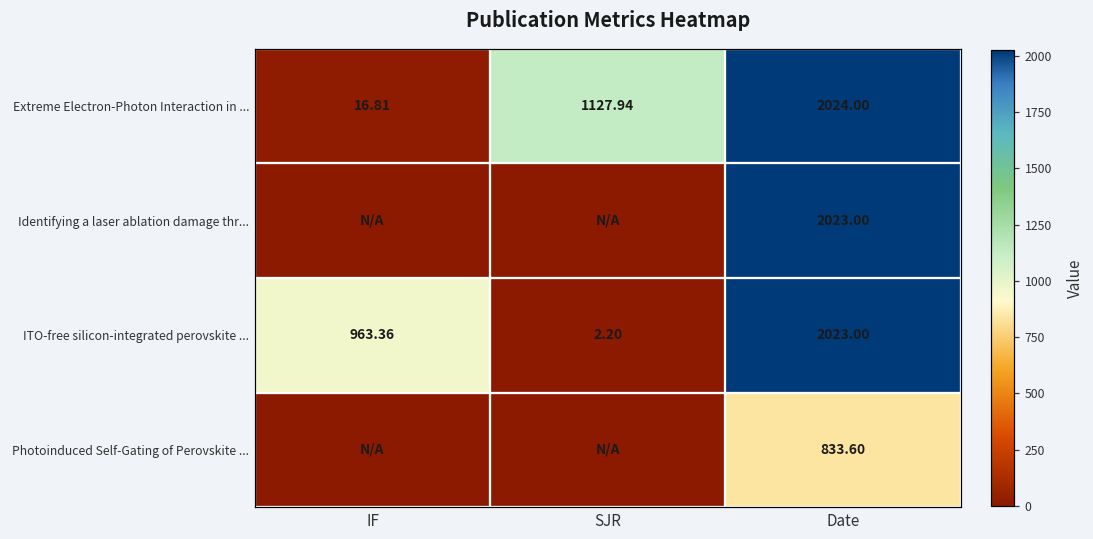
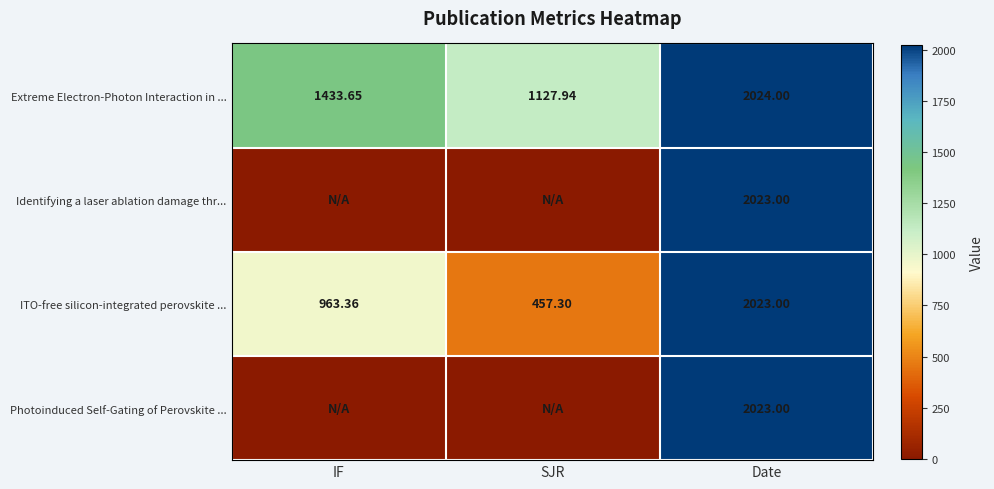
Extreme Electron-Photon Interaction in ..., IF: 16.81 -> 1433.65
ITO-free silicon-integrated perovskite ..., SJR: 2.20 -> 457.30
Photoinduced Self-Gating of Perovskite ..., Date: 833.60 -> 2023.00
